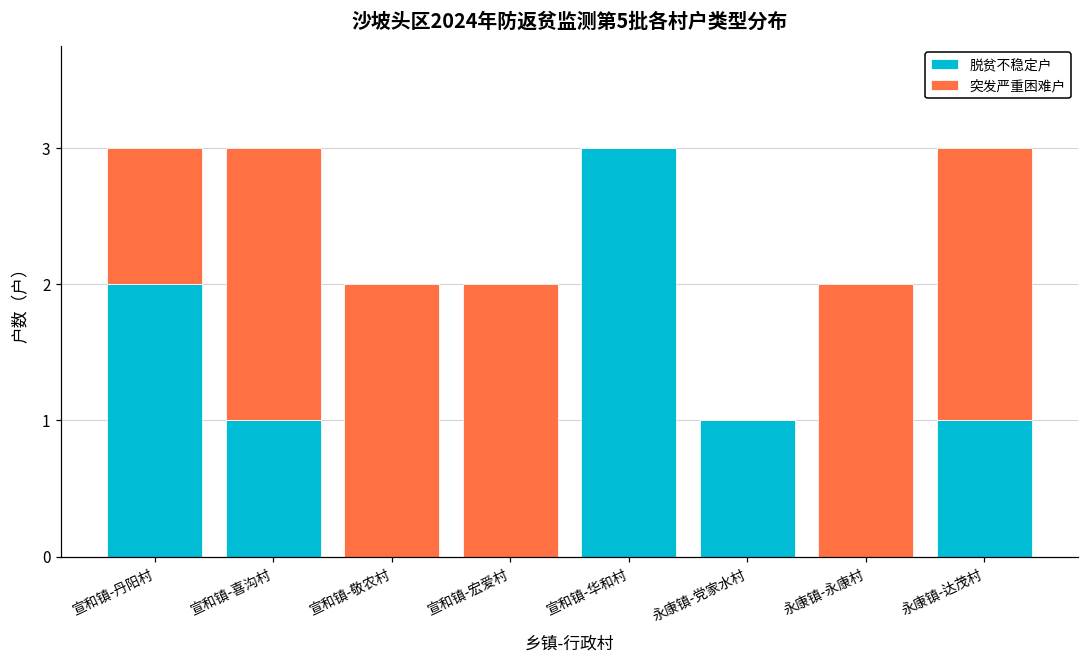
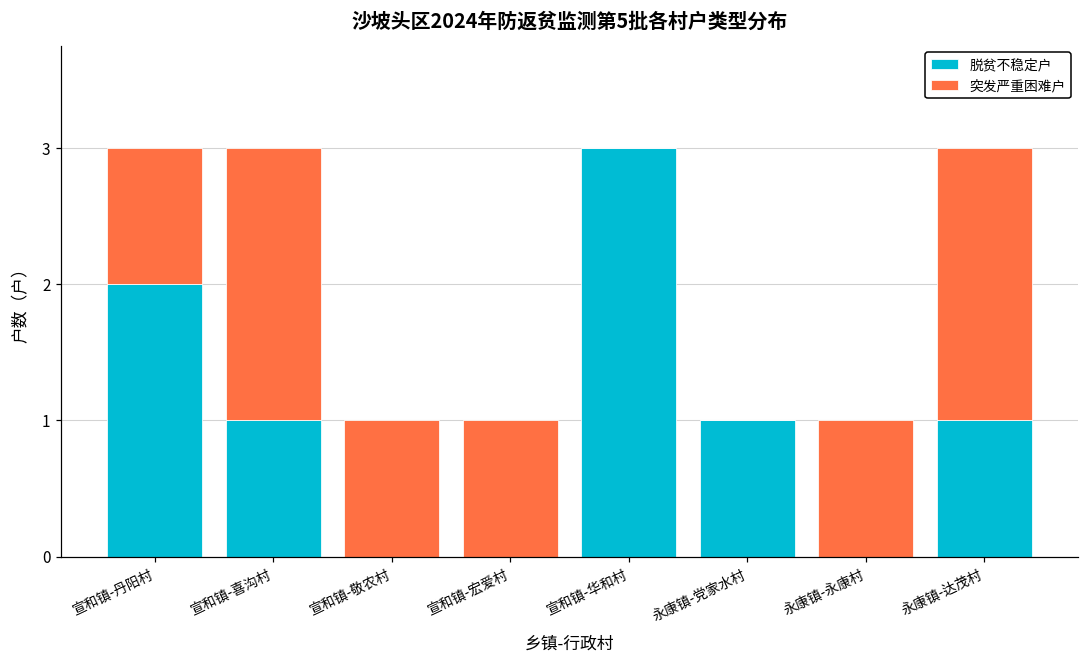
突发严重困难户, 宣和镇-敬农村: 2 -> 1
突发严重困难户, 宣和镇-宏爱村: 2 -> 1
突发严重困难户, 永康镇-永康村: 2 -> 1
